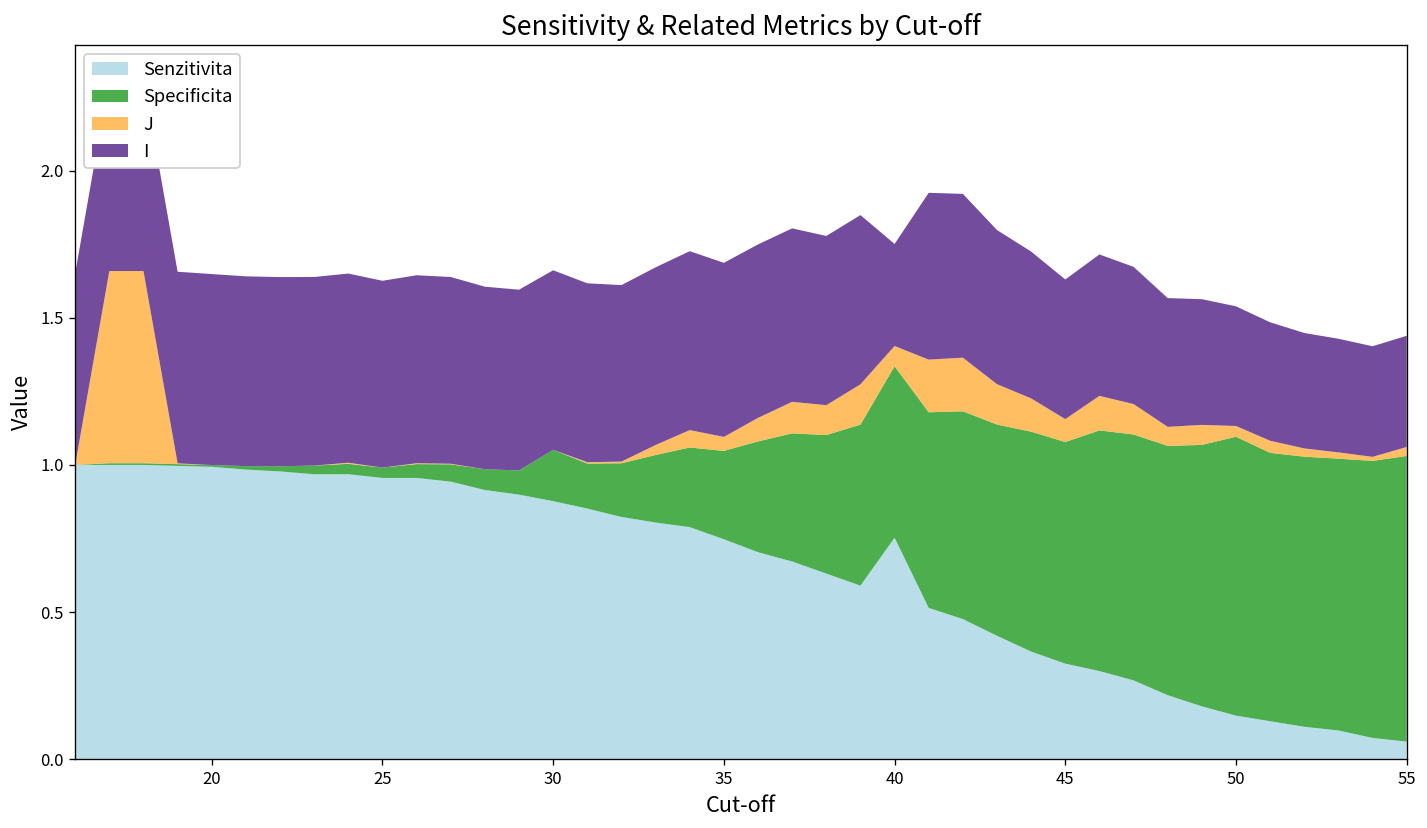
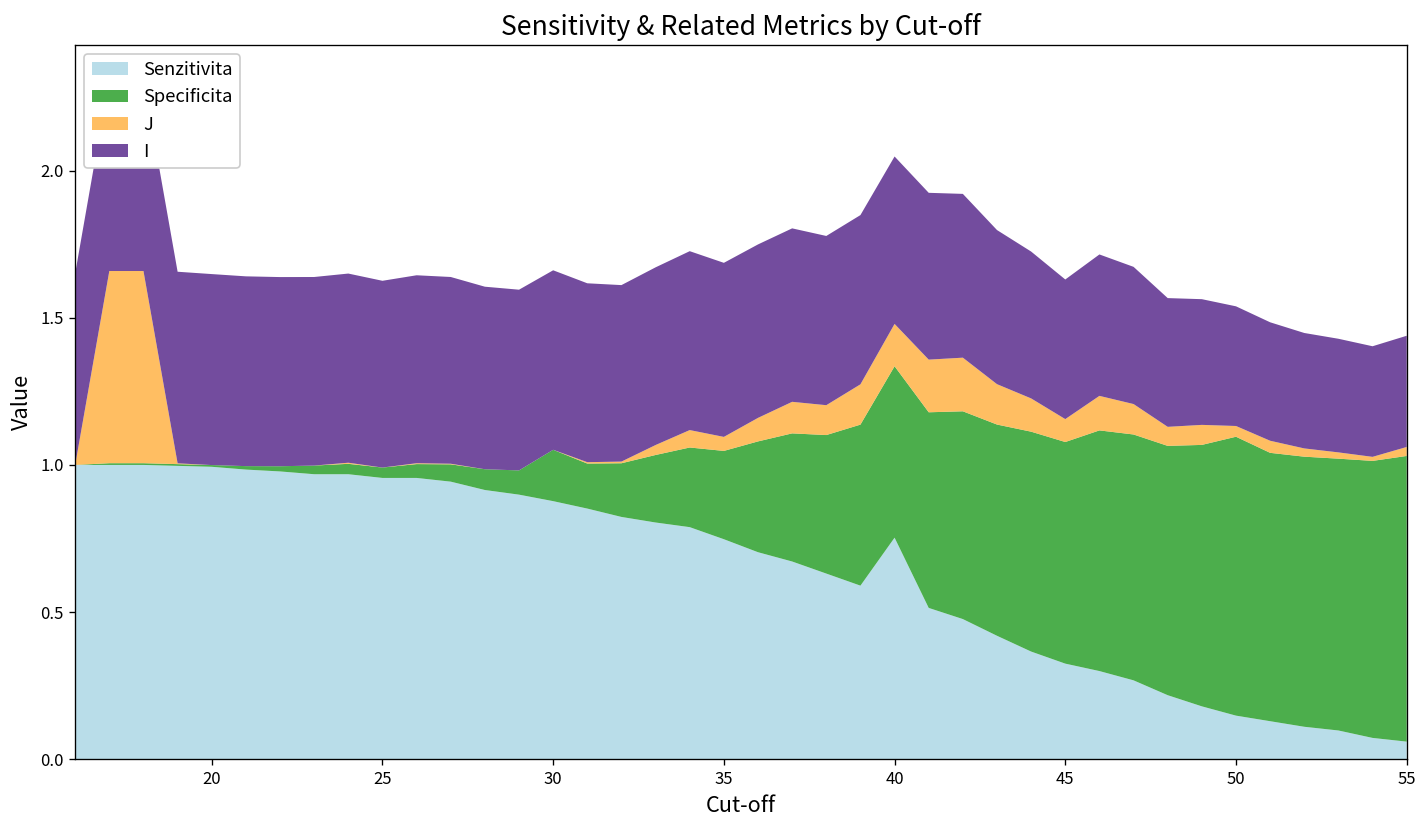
J, 40: 0.07 -> 0.14
I, 40: 0.35 -> 0.57
